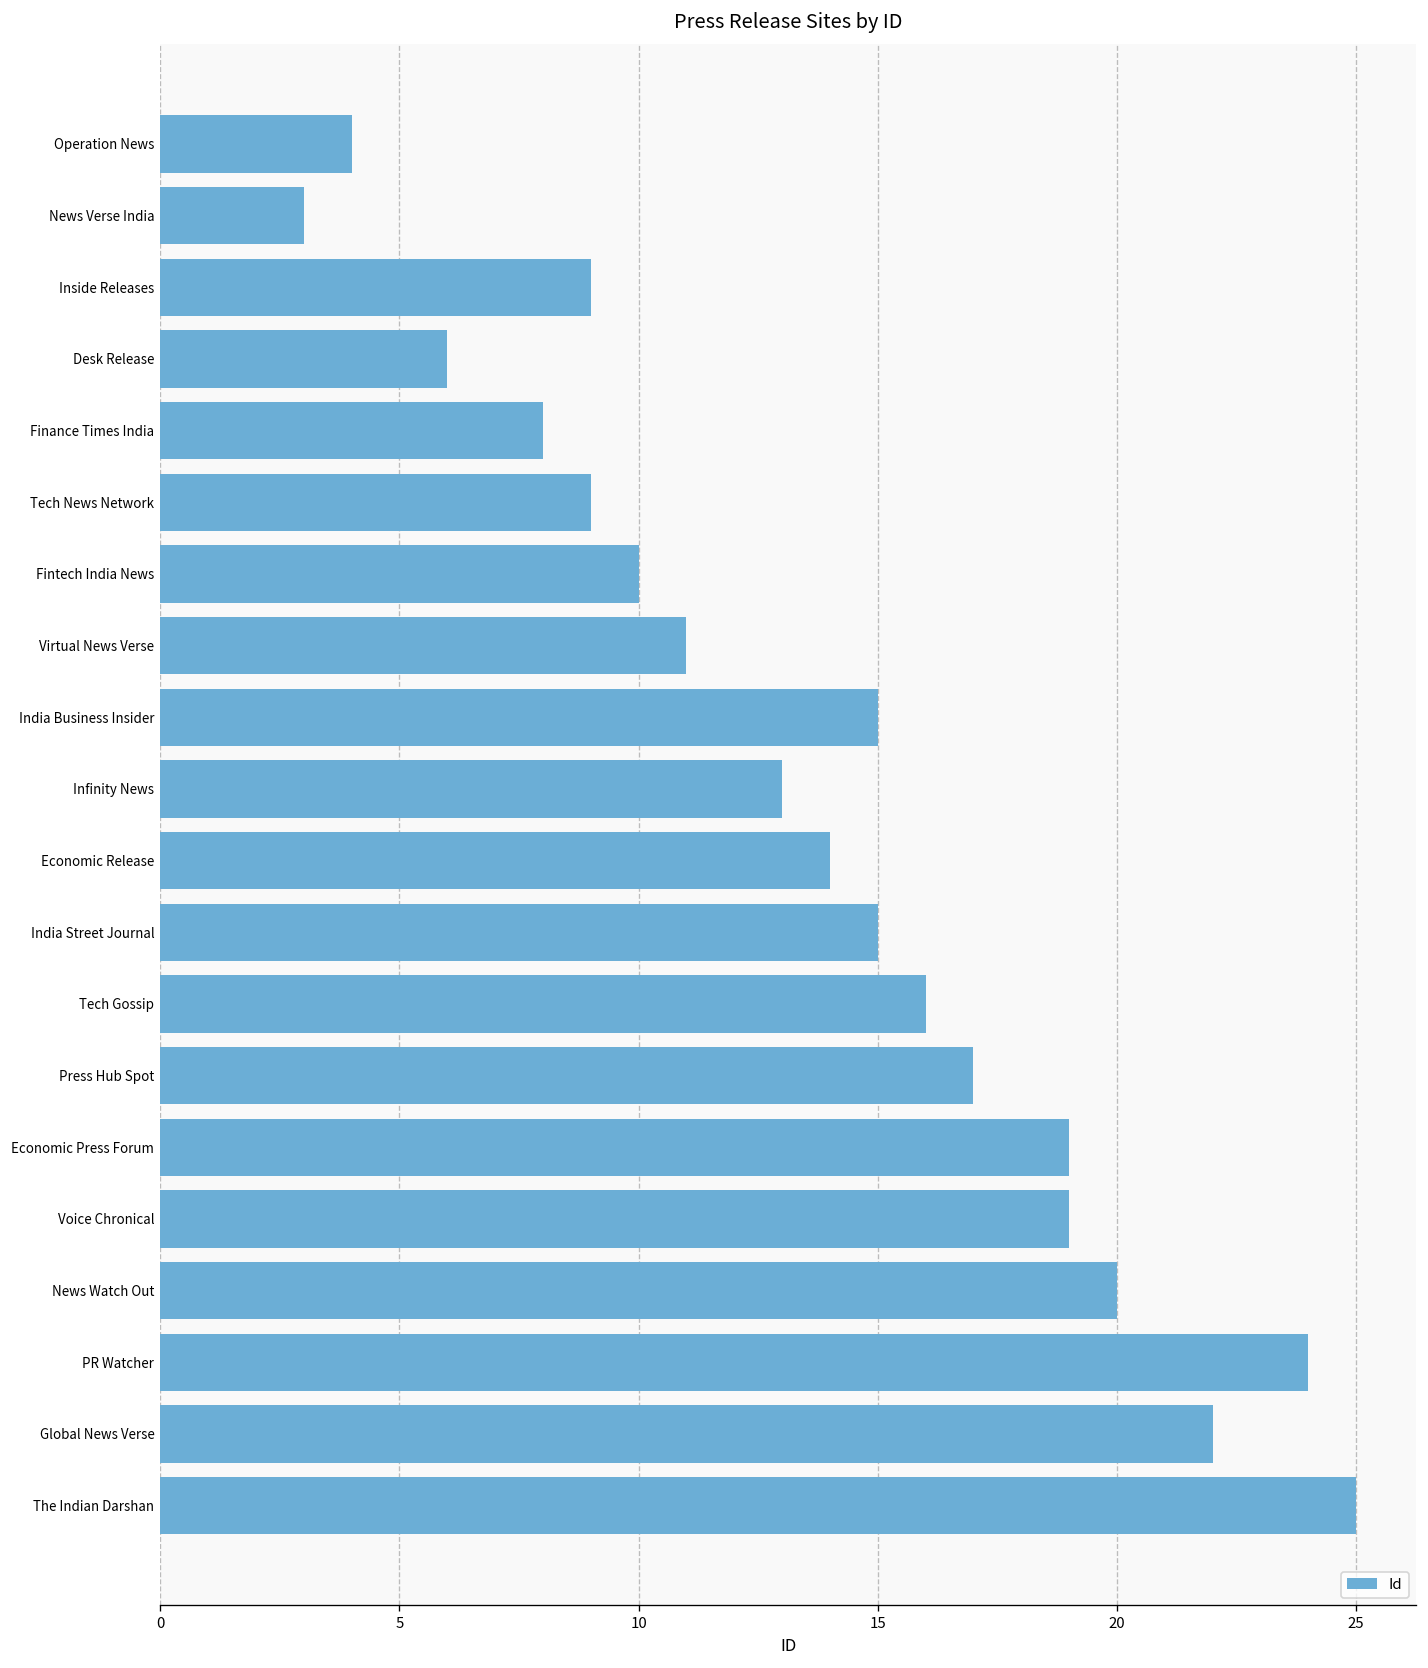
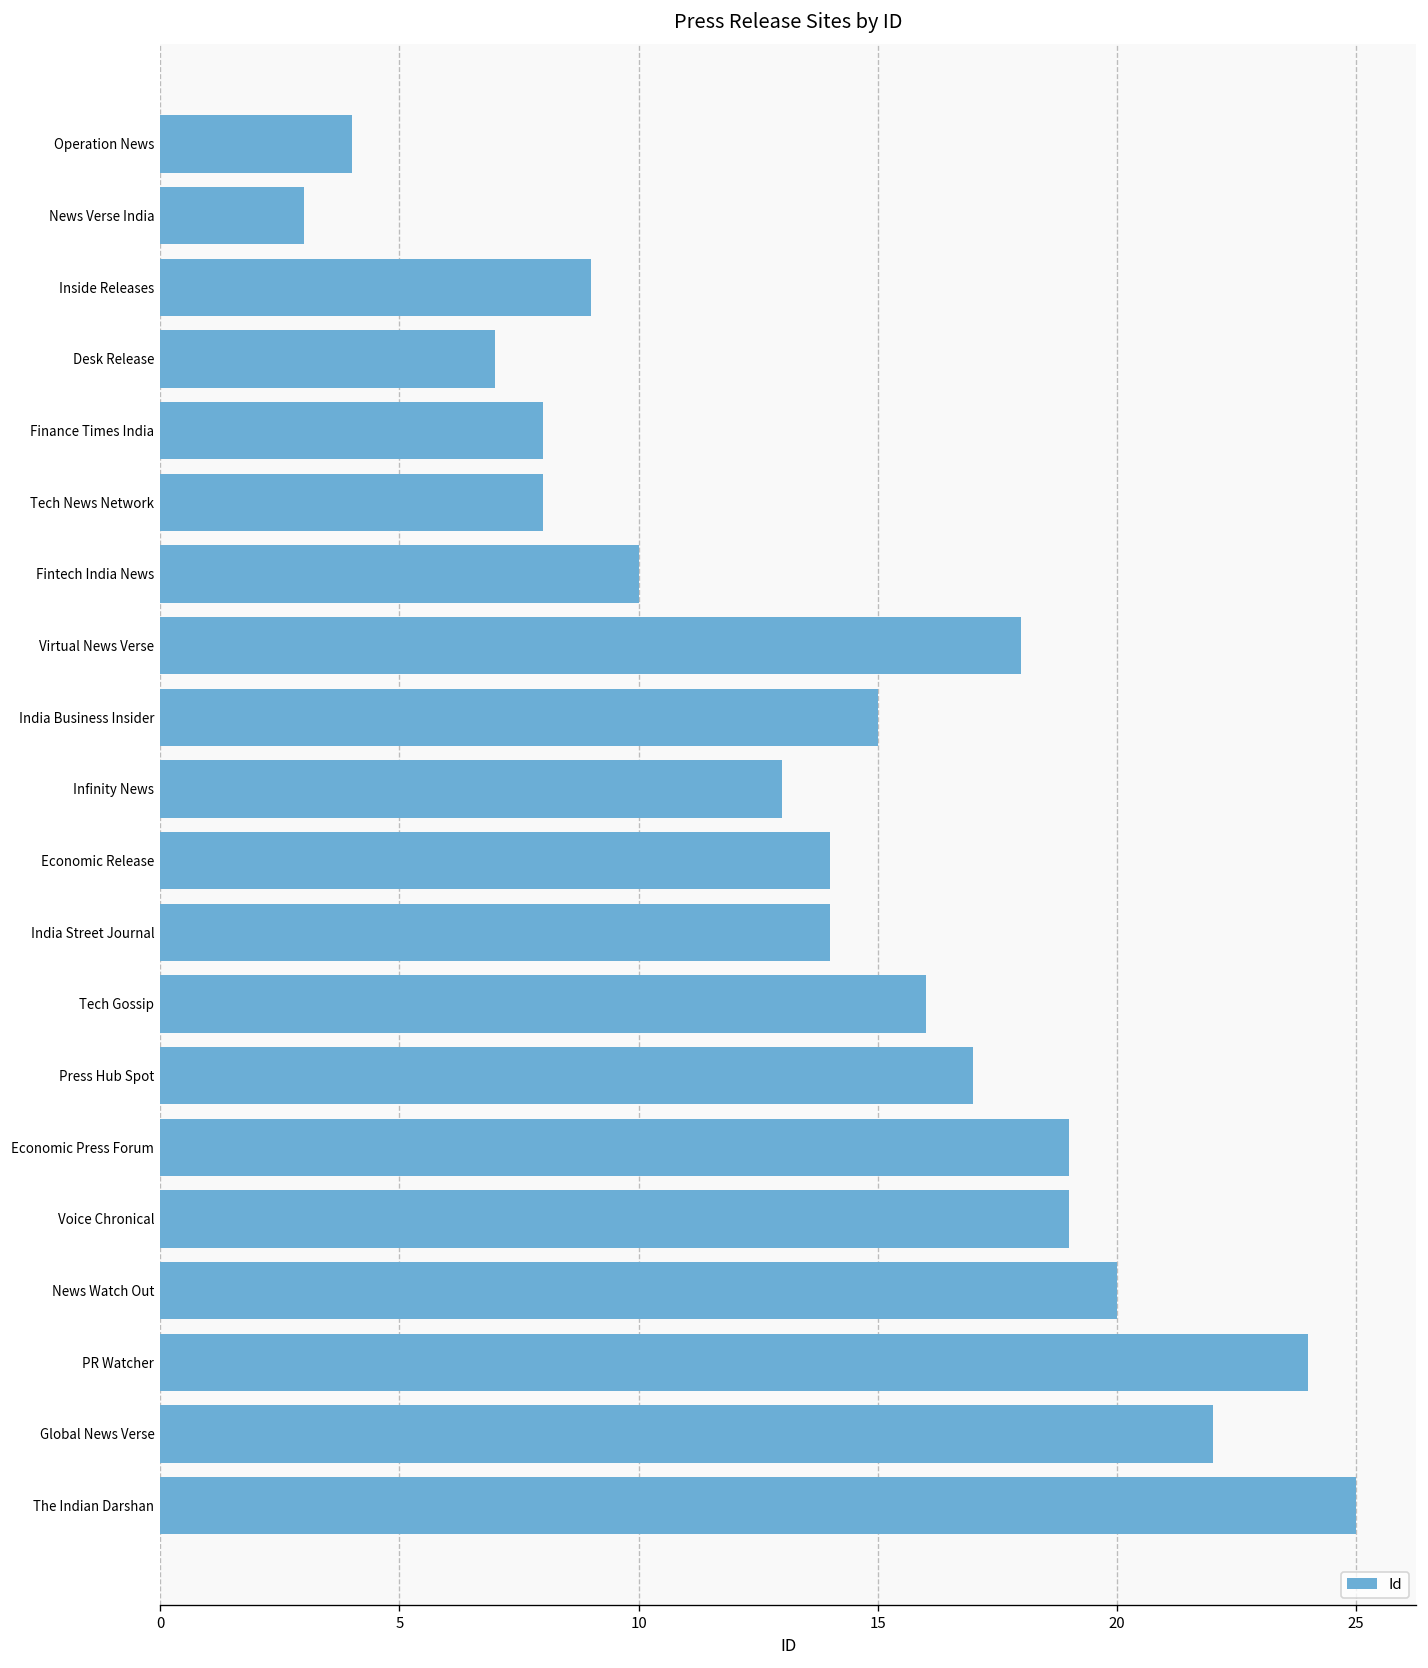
Desk Release: 6 -> 7
Tech News Network: 9 -> 8
Virtual News Verse: 11 -> 18
India Street Journal: 15 -> 14
